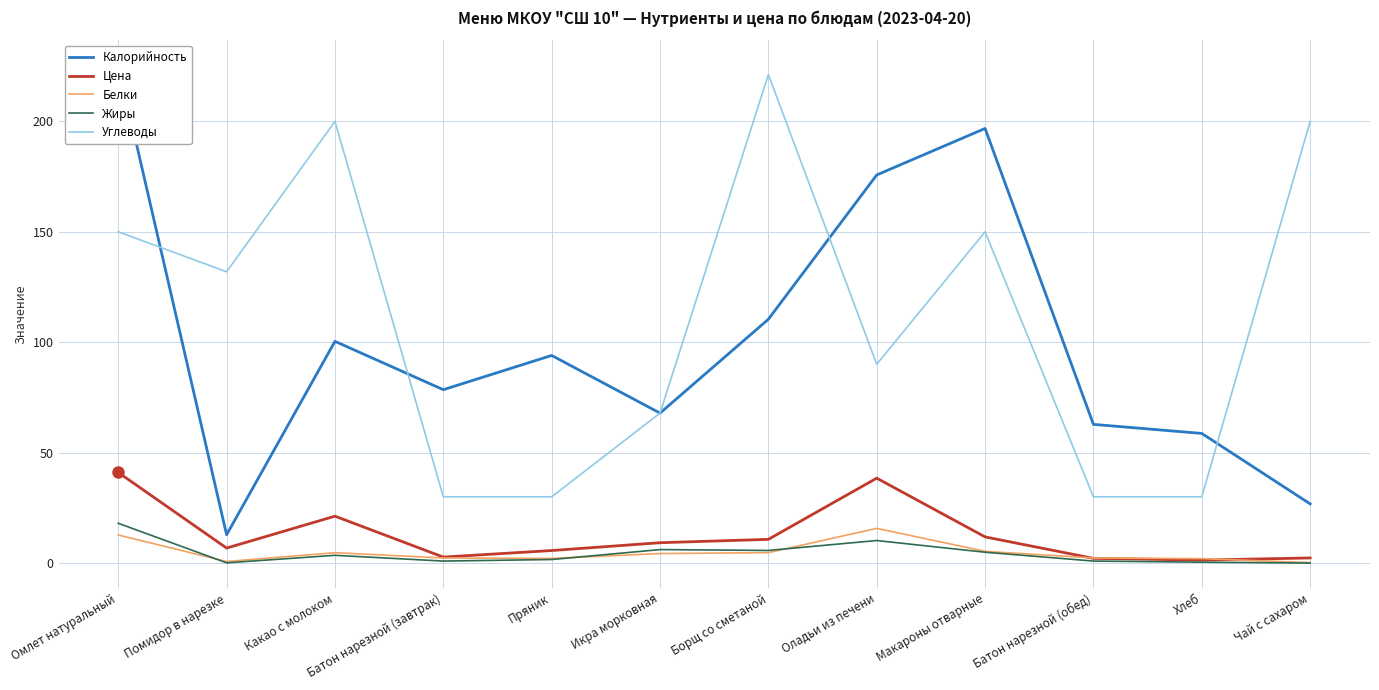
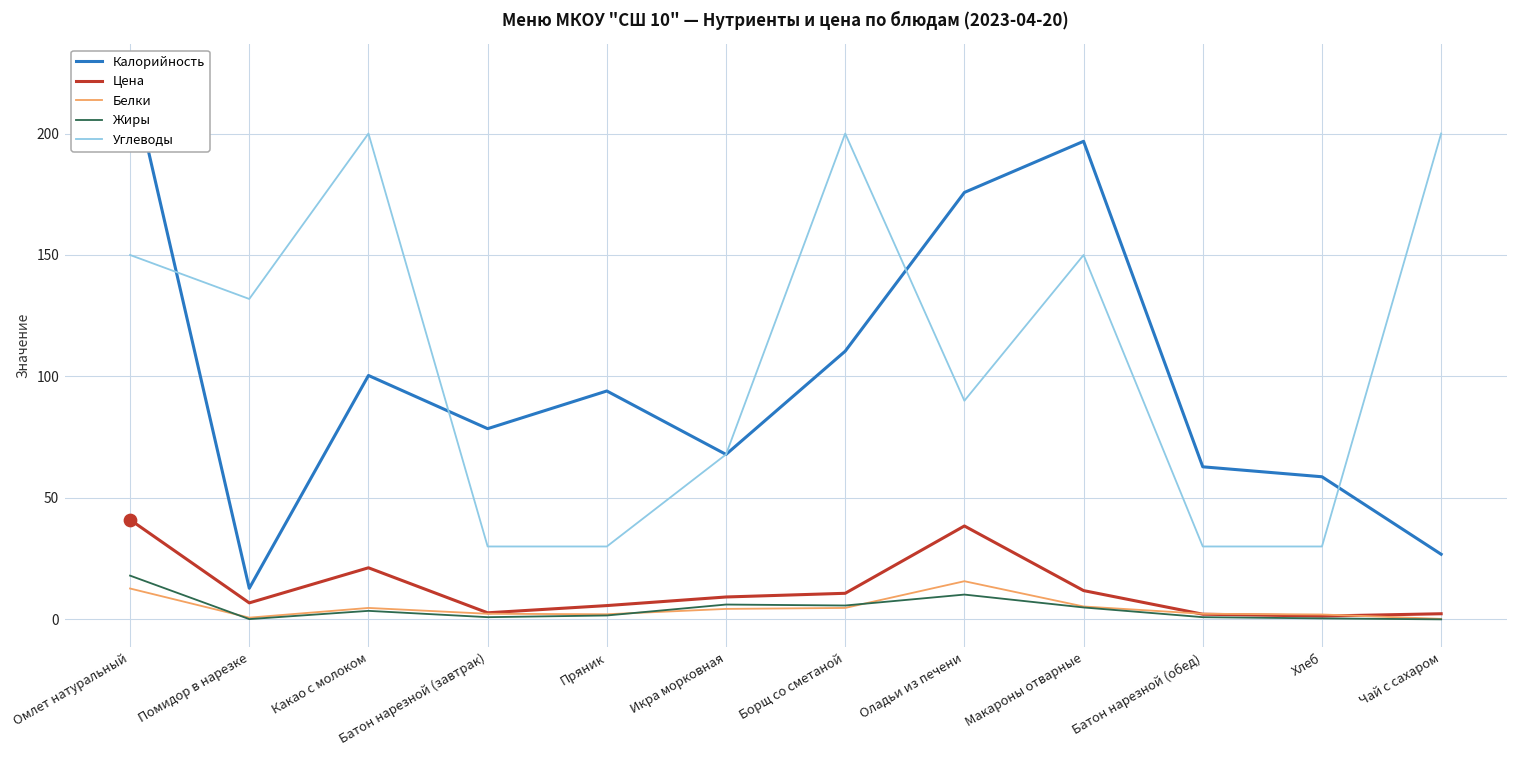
Углеводы, Борщ со сметаной: 221 -> 200
